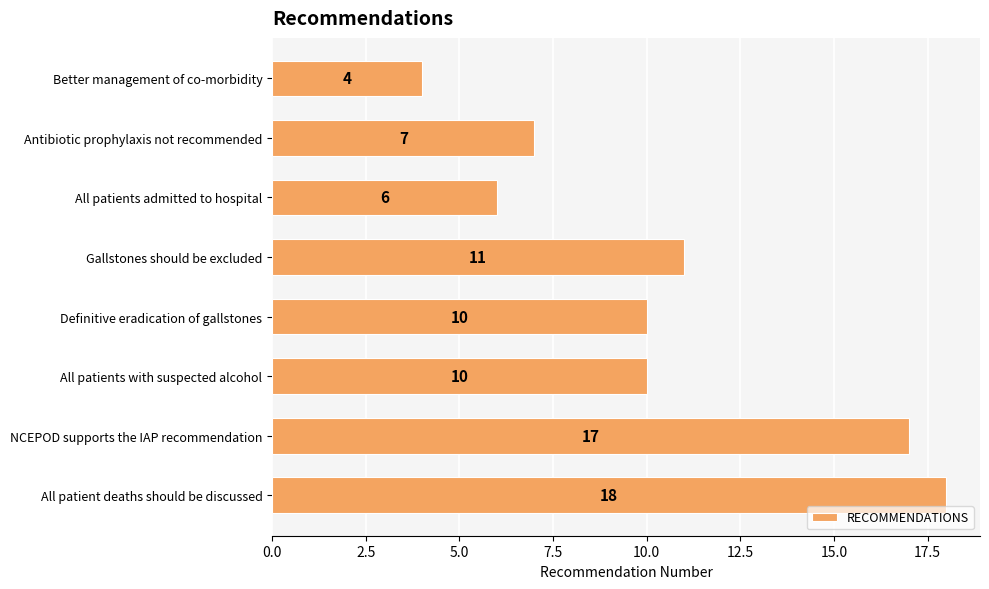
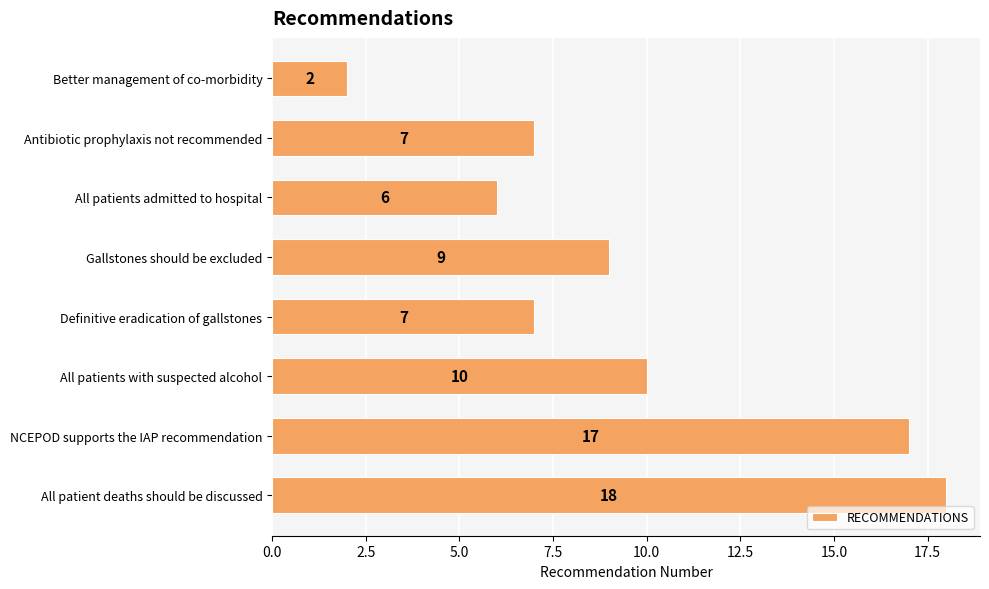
Better management of co-morbidity: 4 -> 2
Gallstones should be excluded: 11 -> 9
Definitive eradication of gallstones: 10 -> 7
